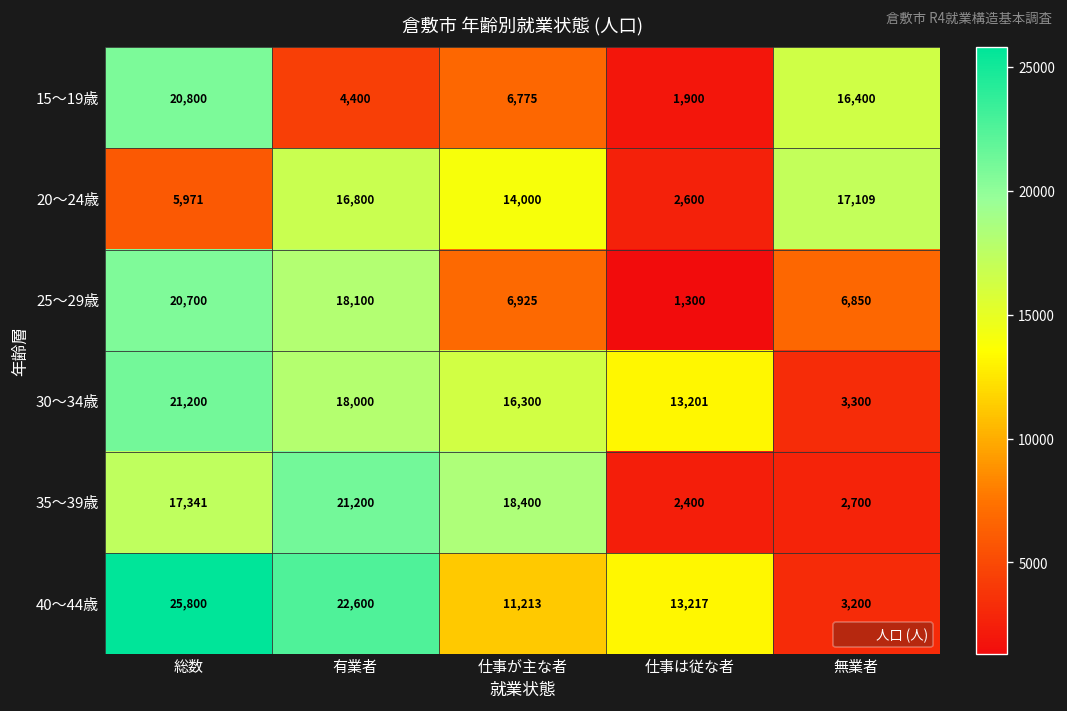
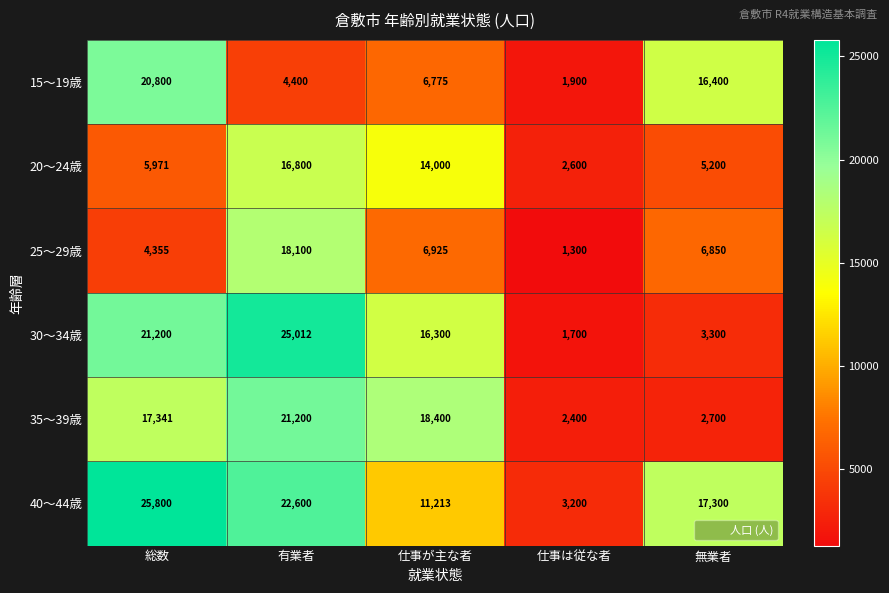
20～24歳, 無業者: 17,109 -> 5,200
25～29歳, 総数: 20,700 -> 4,355
30～34歳, 有業者: 18,000 -> 25,012
30～34歳, 仕事は従な者: 13,201 -> 1,700
40～44歳, 仕事は従な者: 13,217 -> 3,200
40～44歳, 無業者: 3,200 -> 17,300
